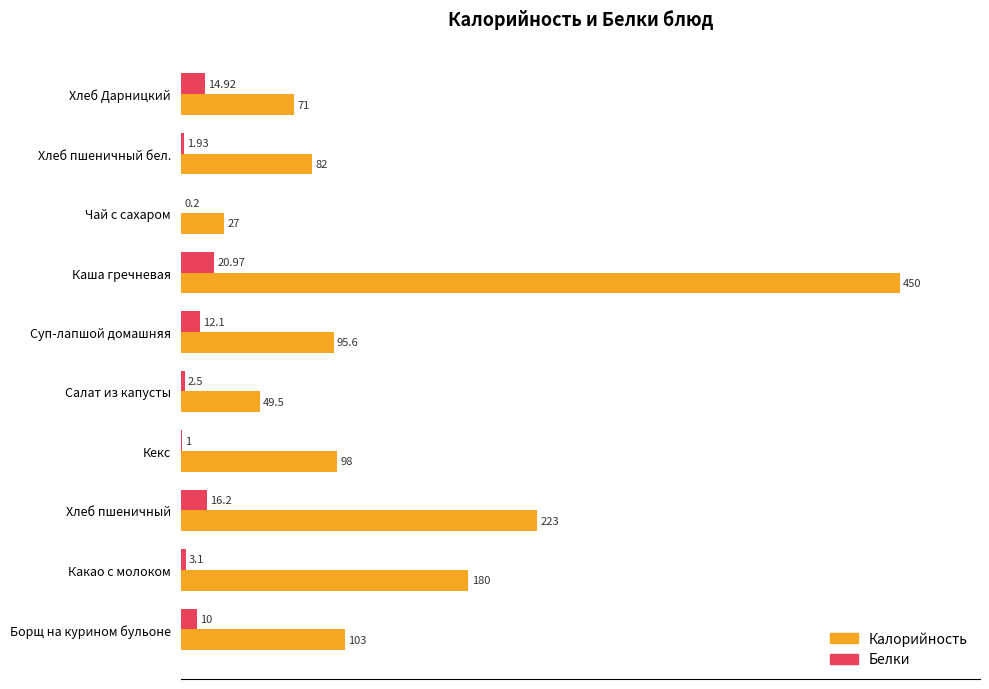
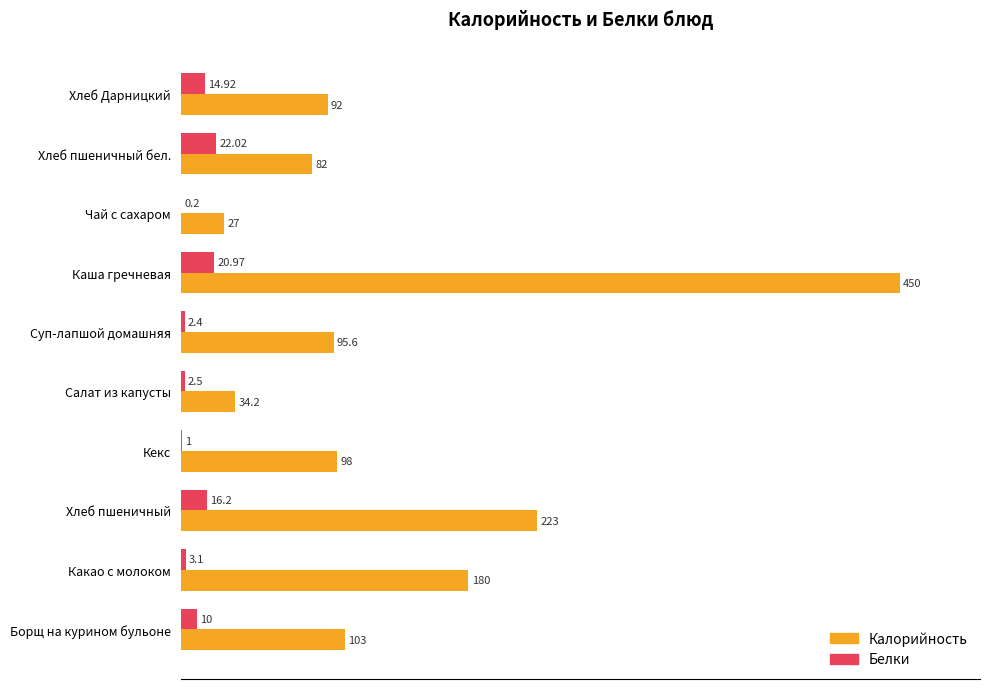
Калорийность, Хлеб Дарницкий: 71 -> 92
Белки, Хлеб пшеничный бел.: 1.93 -> 22.02
Белки, Суп-лапшой домашняя: 12.1 -> 2.4
Калорийность, Салат из капусты: 49.5 -> 34.2
